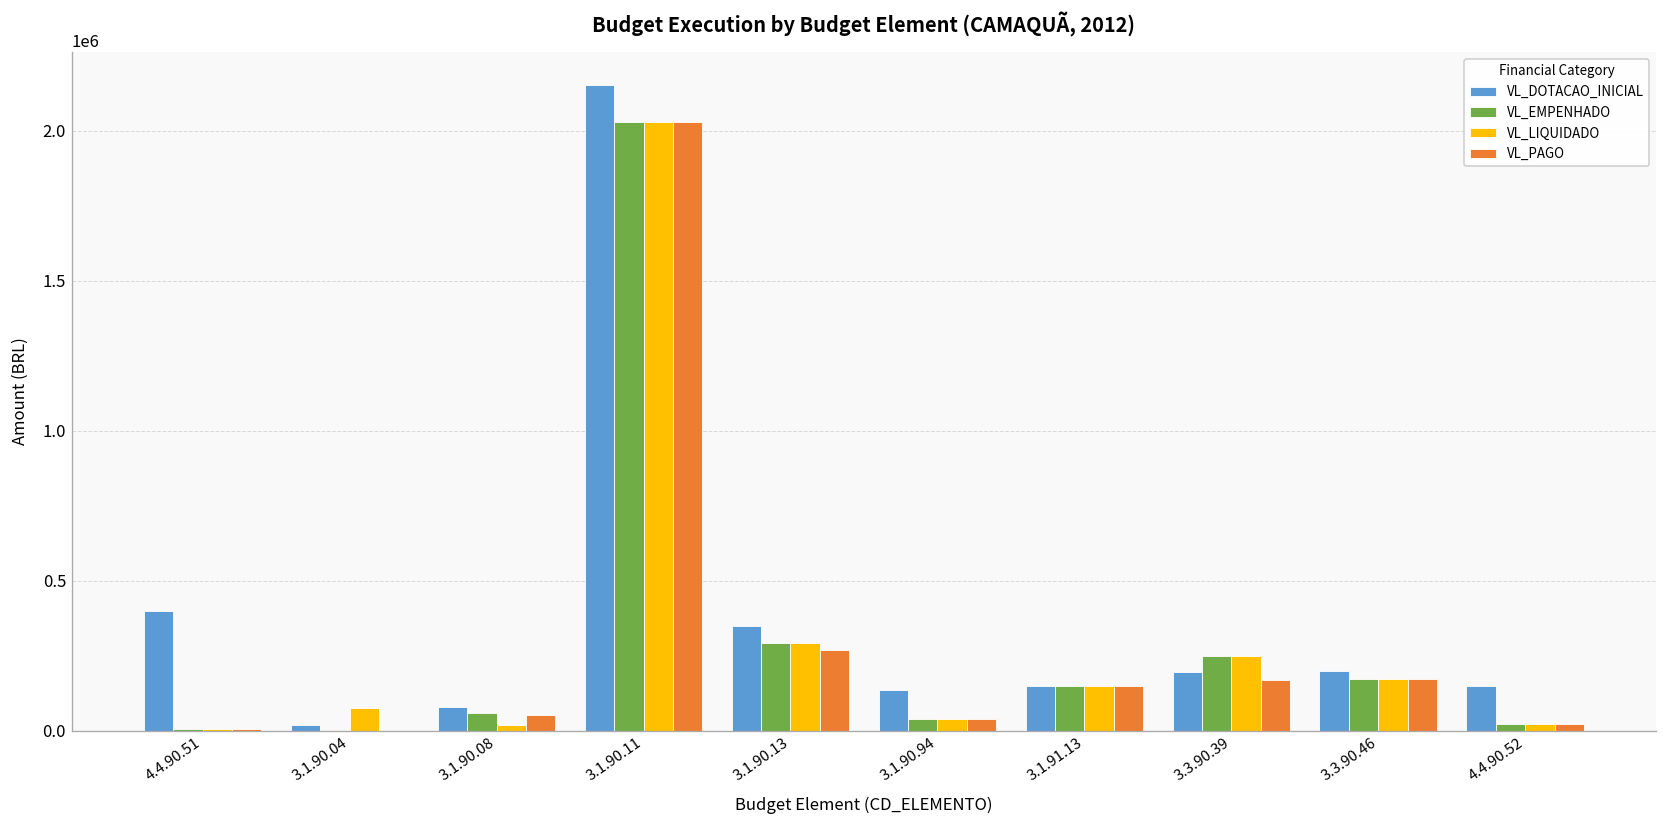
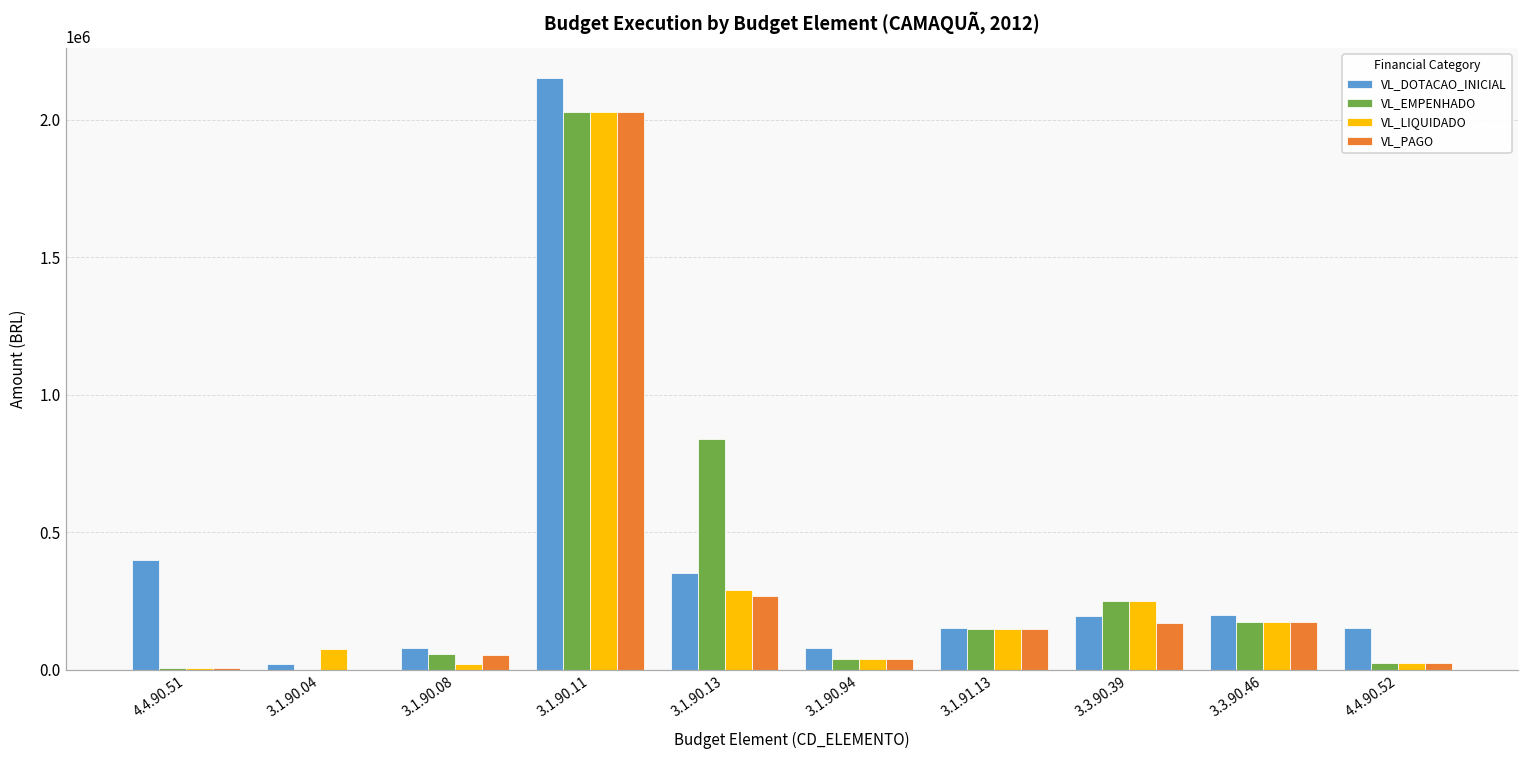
VL_EMPENHADO, 3.1.90.13: 290000 -> 840000
VL_DOTACAO_INICIAL, 3.1.90.94: 140000 -> 80000
